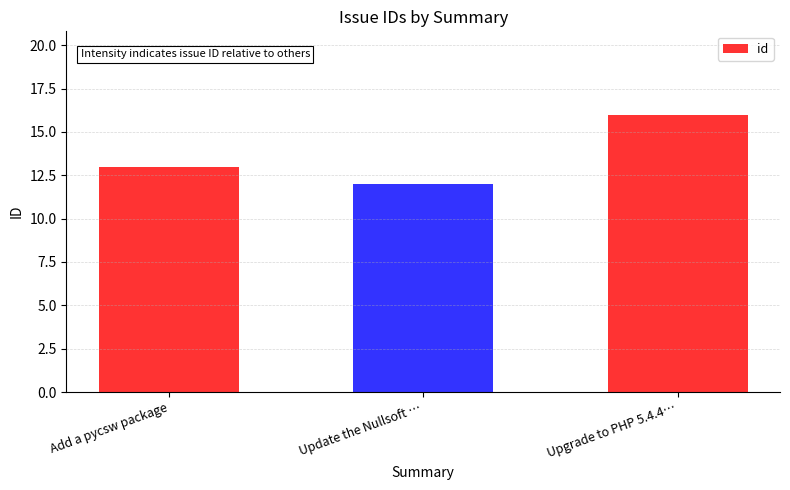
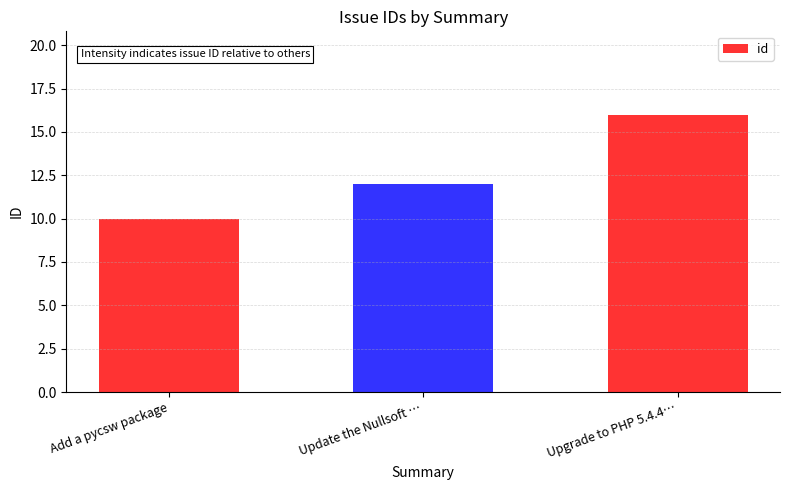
Add a pycsw package: 13 -> 10
